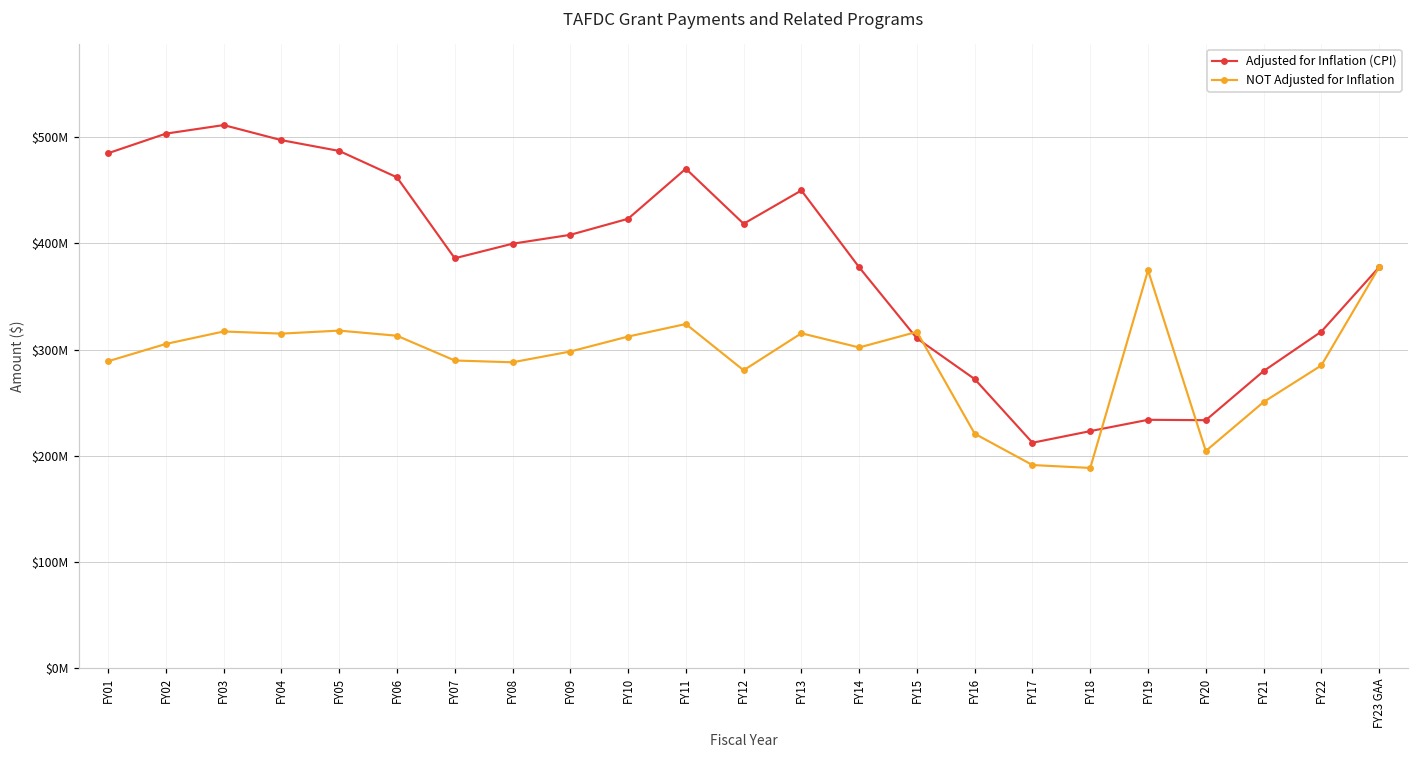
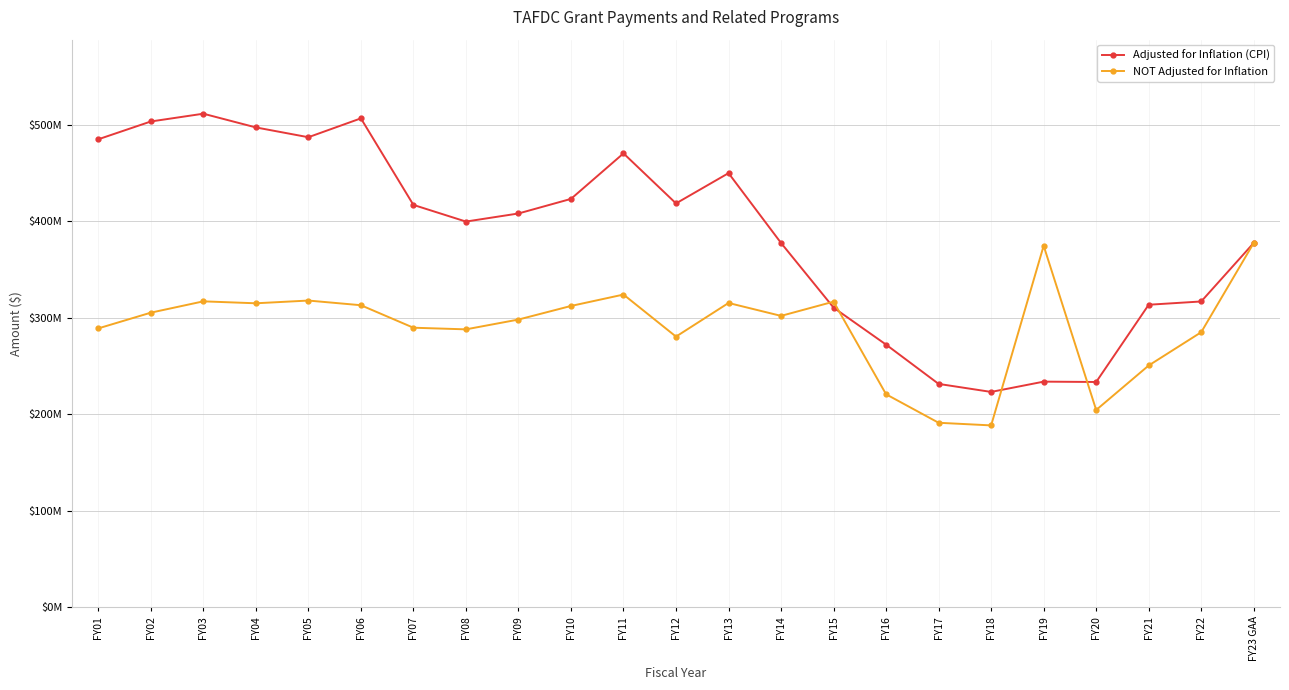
Adjusted for Inflation (CPI), FY06: $460000000 -> $510000000
Adjusted for Inflation (CPI), FY07: $390000000 -> $420000000
Adjusted for Inflation (CPI), FY17: $210000000 -> $230000000
Adjusted for Inflation (CPI), FY21: $280000000 -> $310000000
